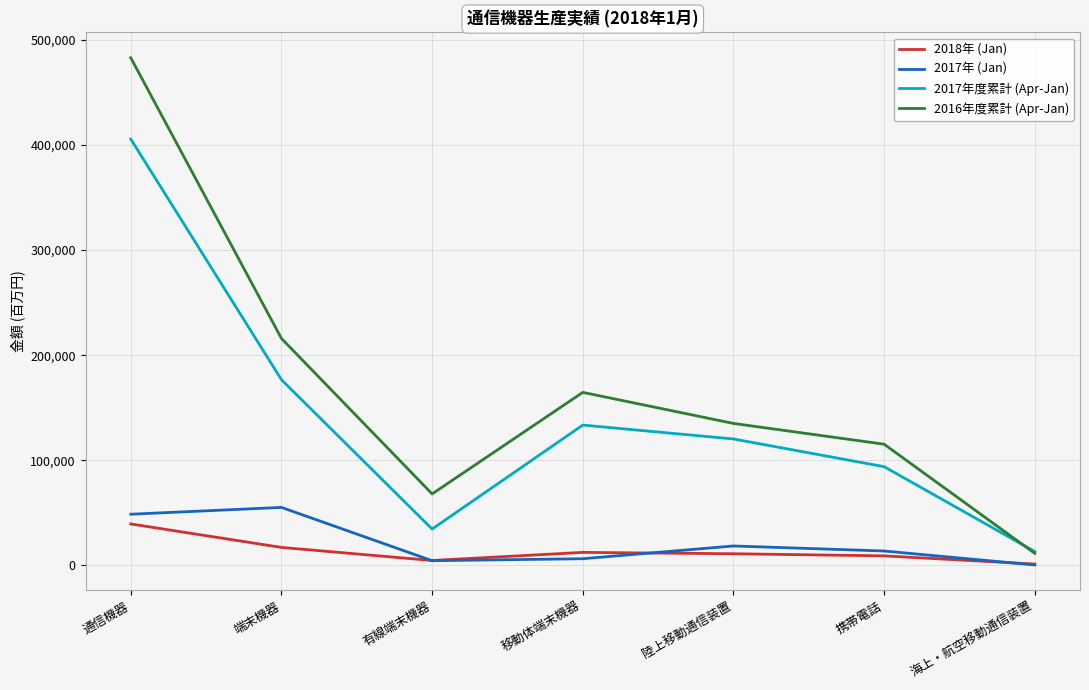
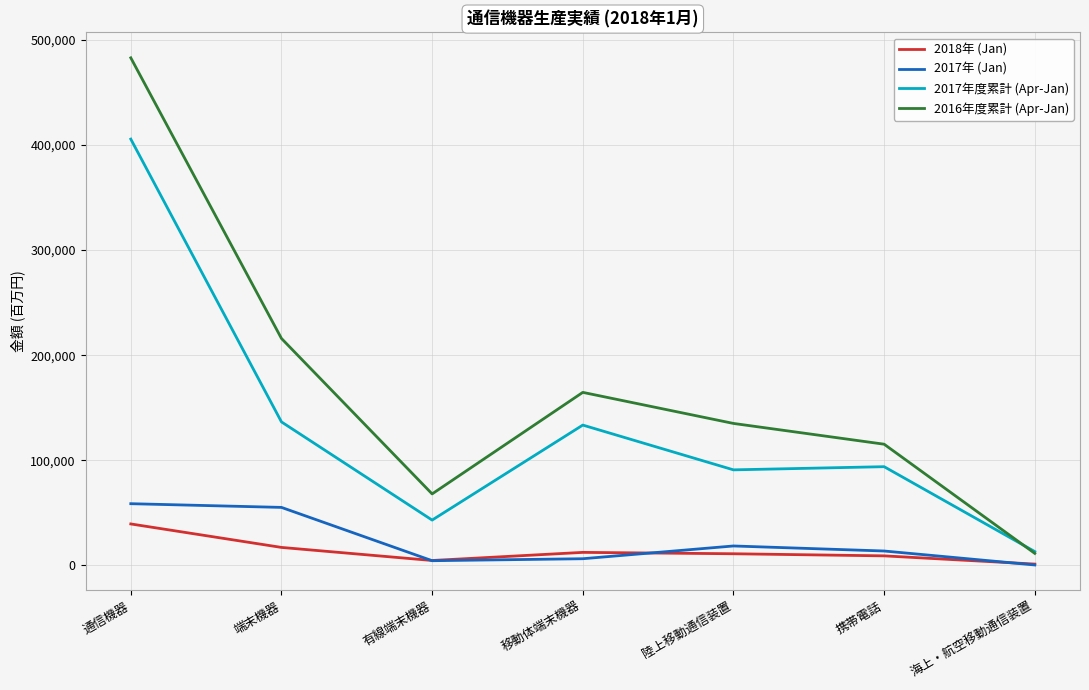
2017年 (Jan), 通信機器: 49,000 -> 59,000
2017年度累計 (Apr-Jan), 端末機器: 177,000 -> 137,000
2017年度累計 (Apr-Jan), 有線端末機器: 35,000 -> 43,000
2017年度累計 (Apr-Jan), 陸上移動通信装置: 120,000 -> 91,000
